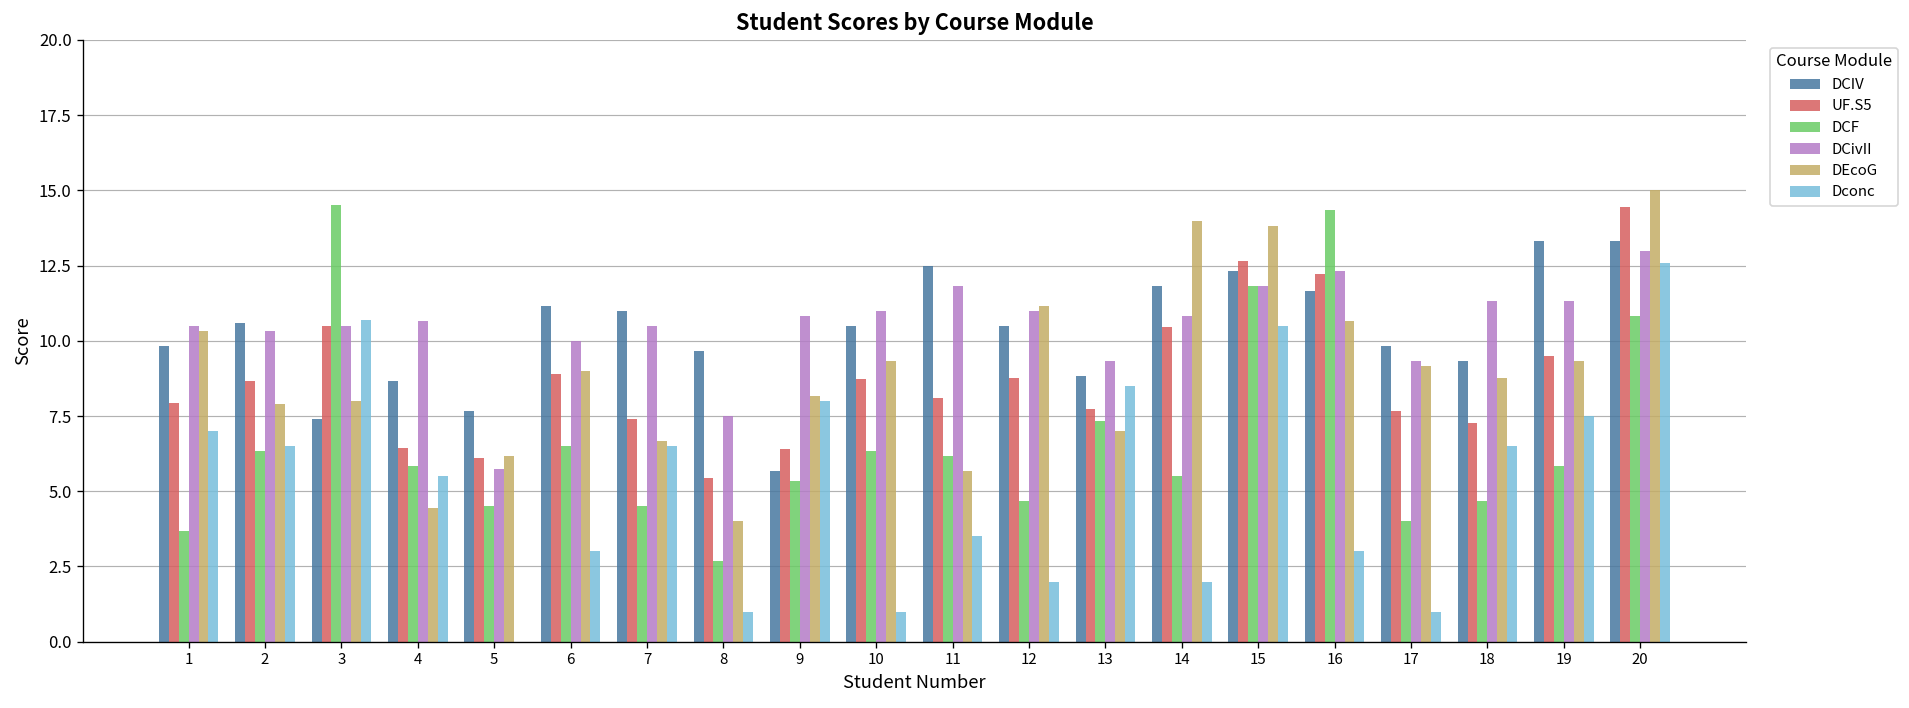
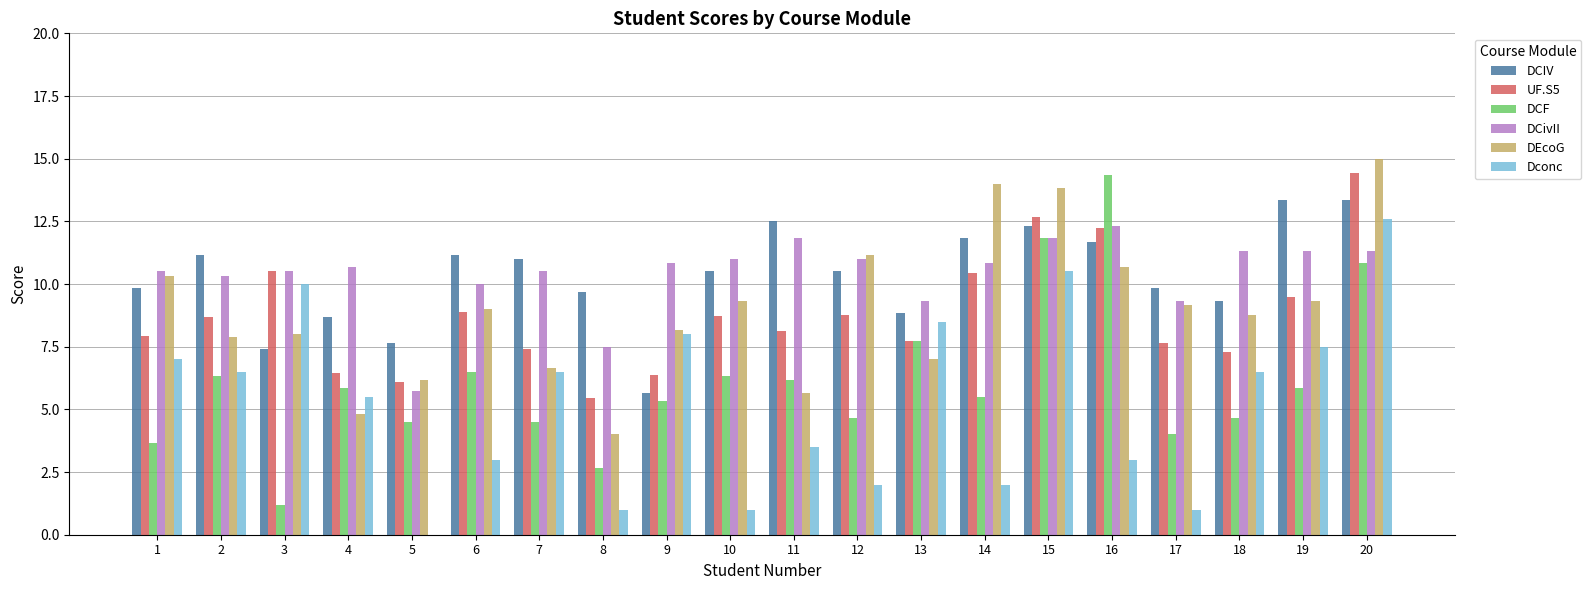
DCIV, 2: 10.6 -> 11.2
DCF, 3: 14.5 -> 1.2
Dconc, 3: 10.7 -> 10.0
DEcoG, 4: 4.5 -> 4.8
DCF, 13: 7.3 -> 7.7
DCivII, 20: 13.0 -> 11.3
